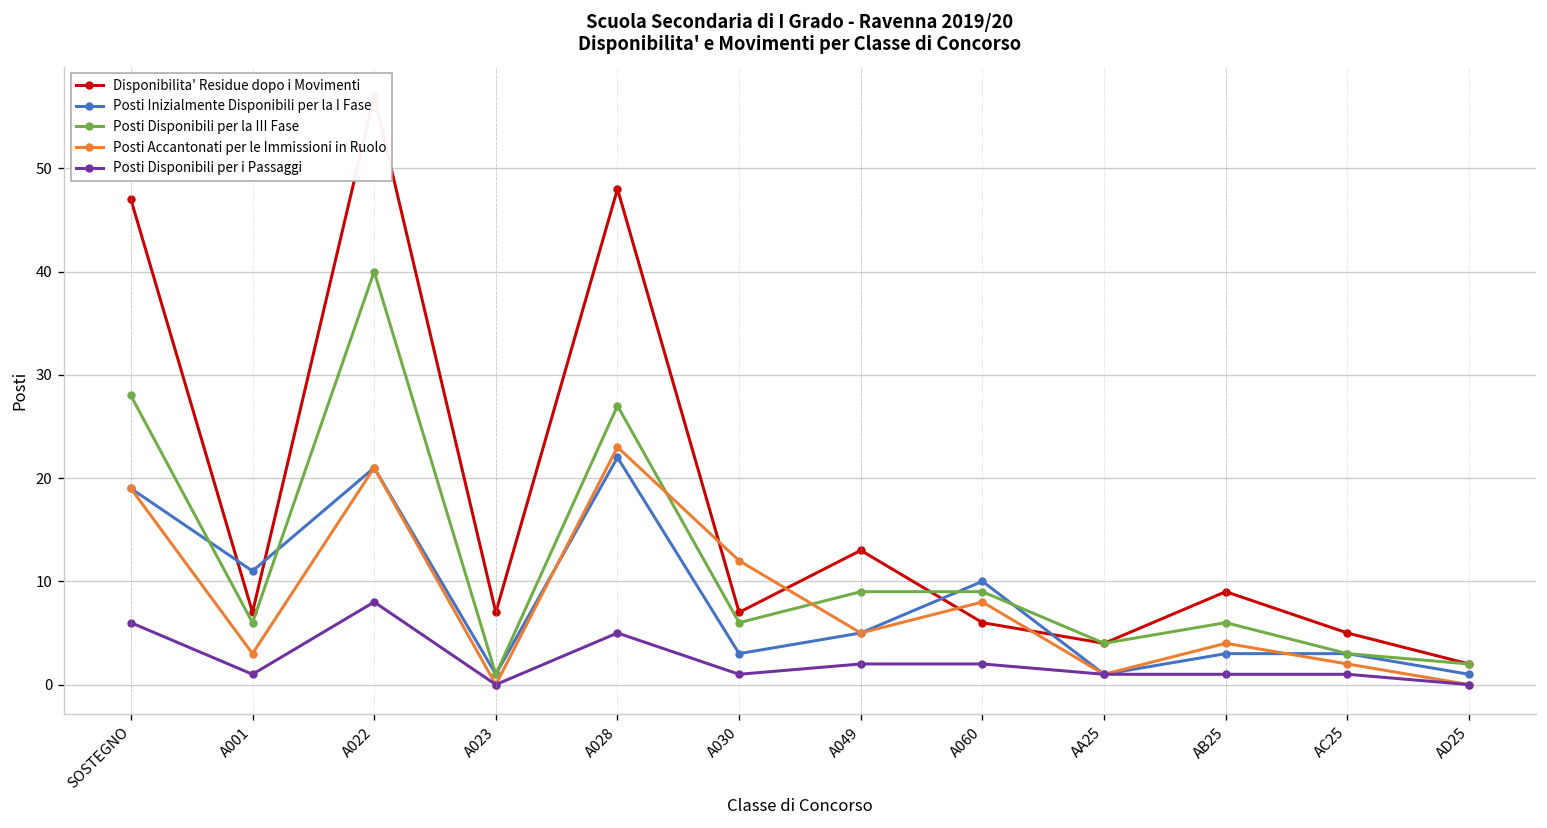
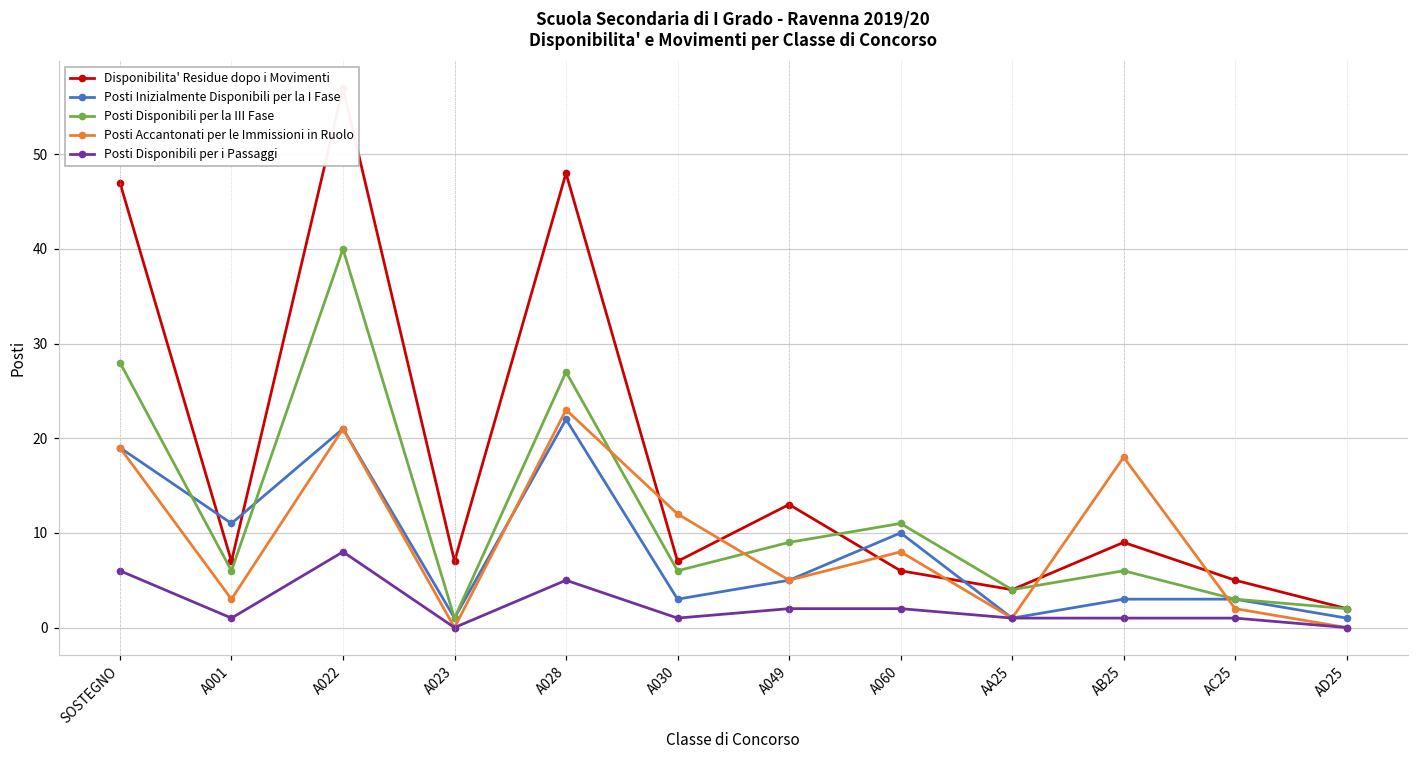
Posti Disponibili per la III Fase, A060: 9 -> 11
Posti Accantonati per le Immissioni in Ruolo, AB25: 4 -> 18
